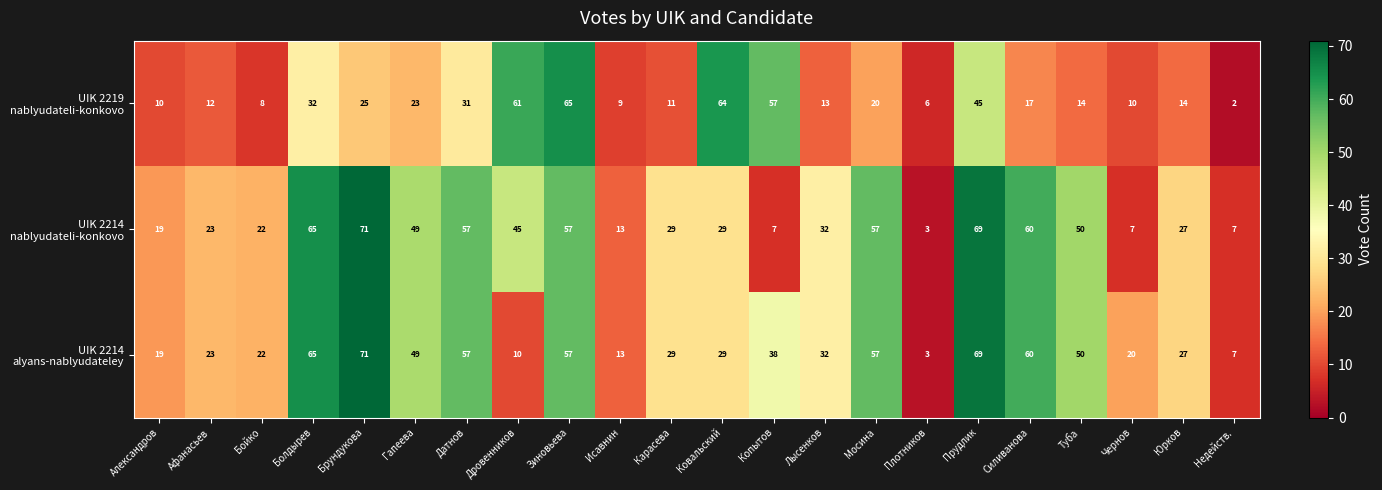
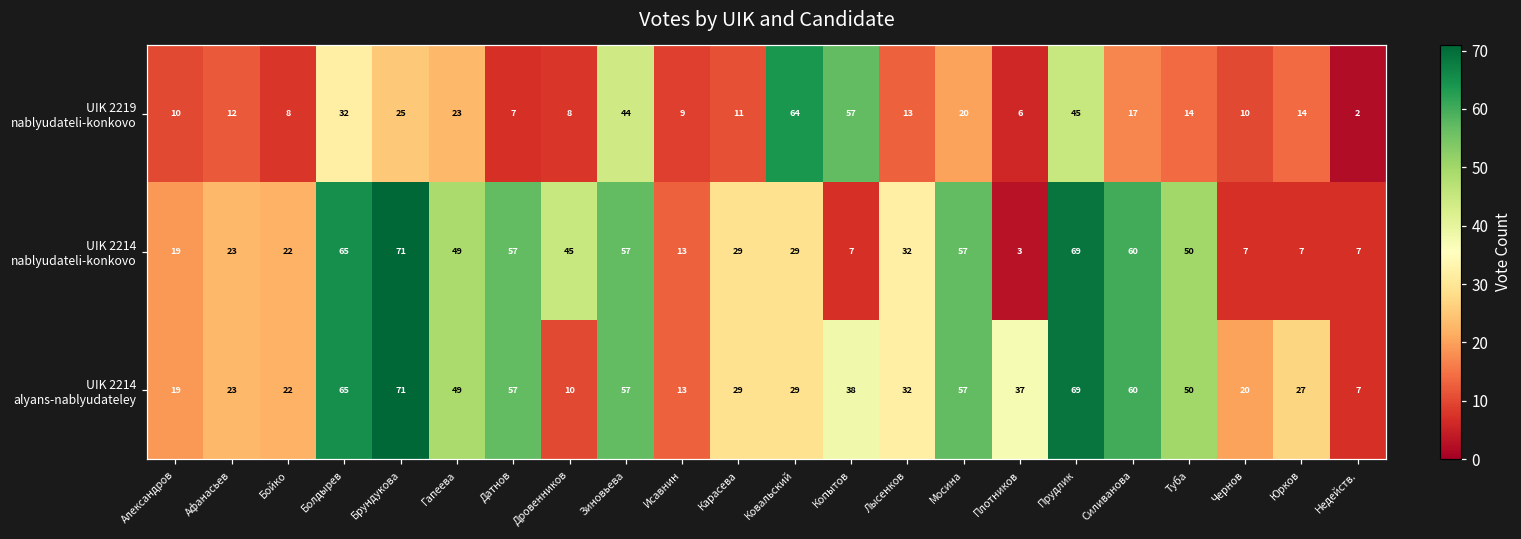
UIK 2219 nablyudateli-konkovo, Датнов: 31 -> 7
UIK 2219 nablyudateli-konkovo, Дровенников: 61 -> 8
UIK 2219 nablyudateli-konkovo, Зиновьева: 65 -> 44
UIK 2214 nablyudateli-konkovo, Юрков: 27 -> 7
UIK 2214 alyans-nablyudateley, Плотников: 3 -> 37
